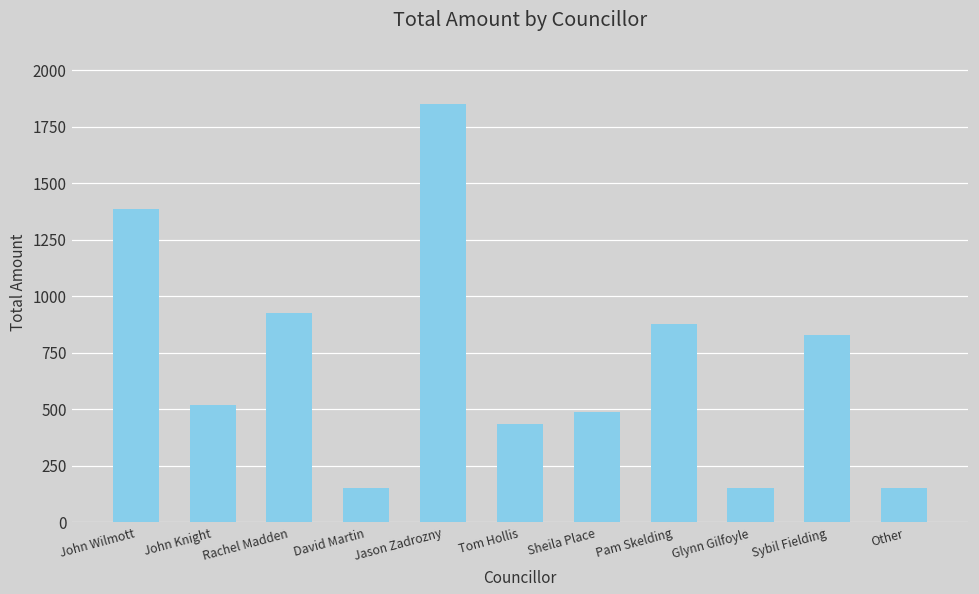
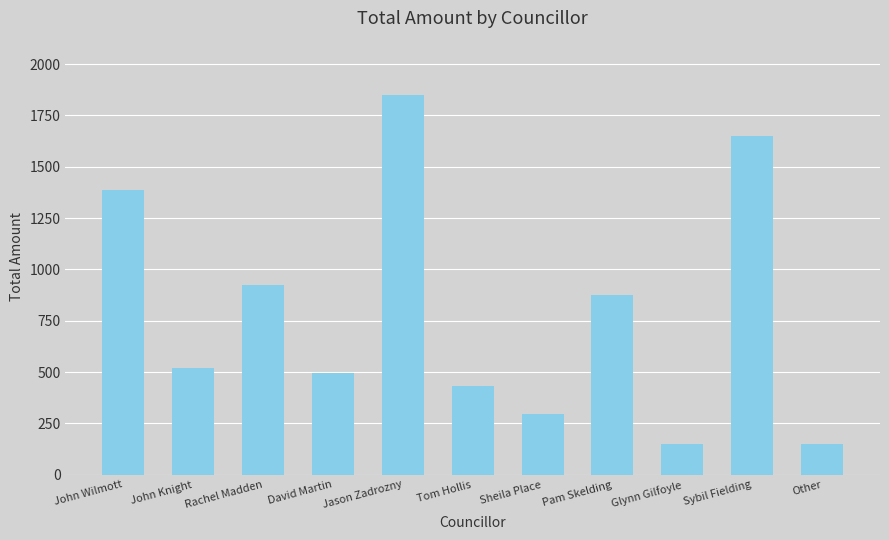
David Martin: 150 -> 490
Sheila Place: 490 -> 300
Sybil Fielding: 830 -> 1650
